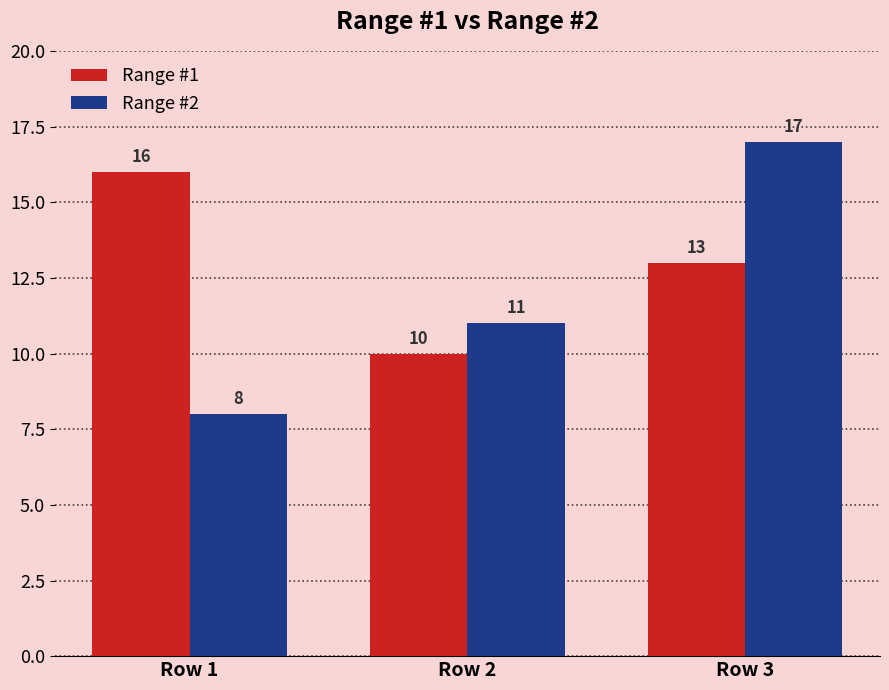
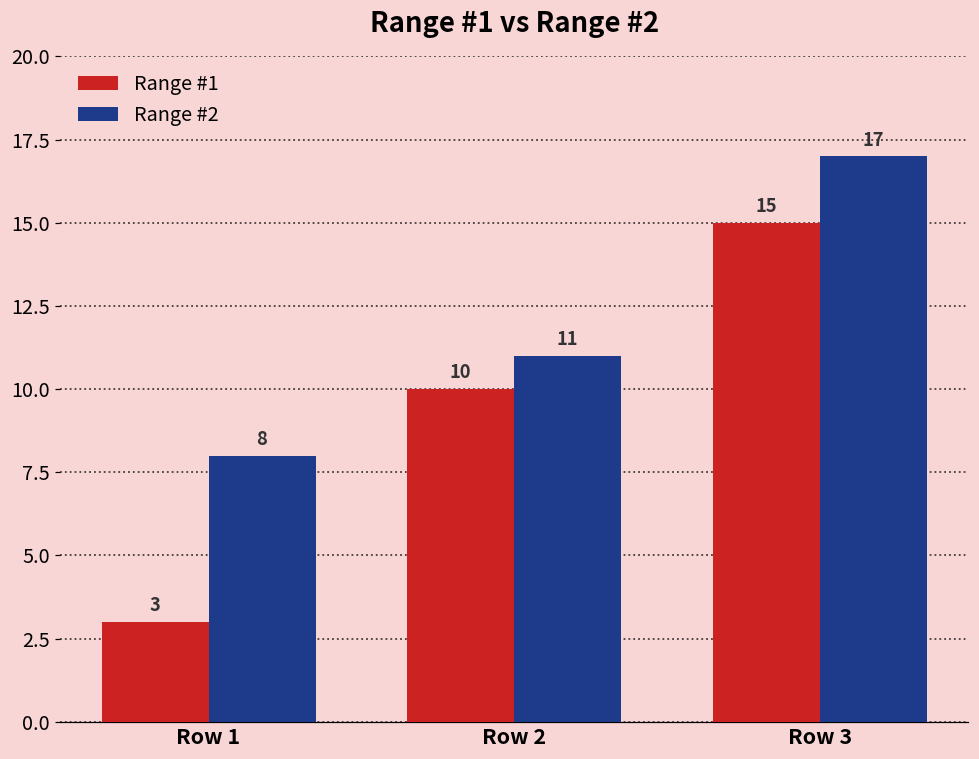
Range #1, Row 1: 16 -> 3
Range #1, Row 3: 13 -> 15
